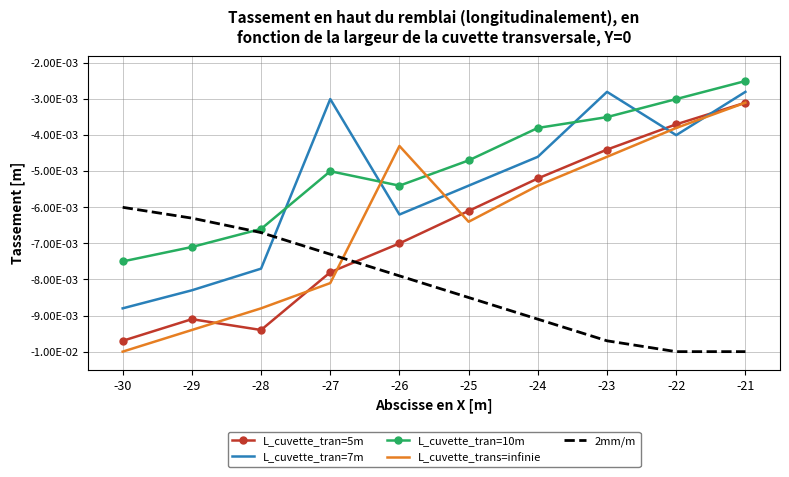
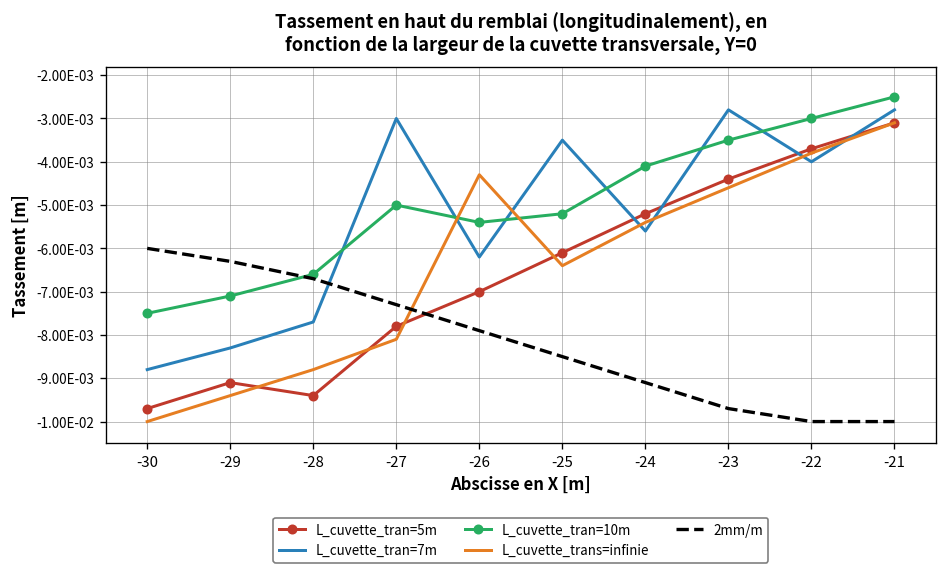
L_cuvette_tran=7m, -25: -0.0054 -> -0.0035
L_cuvette_tran=10m, -25: -0.0047 -> -0.0052
L_cuvette_tran=7m, -24: -0.0046 -> -0.0056
L_cuvette_tran=10m, -24: -0.0038 -> -0.0041
